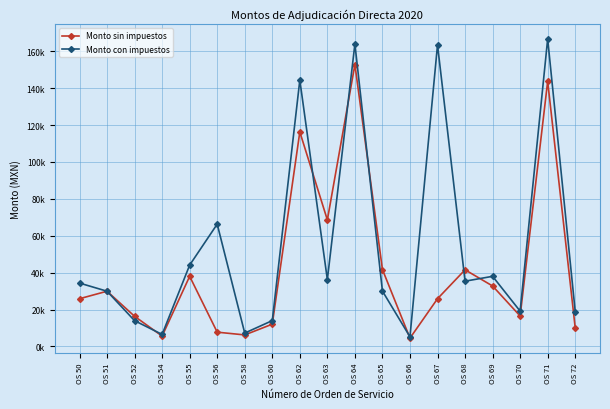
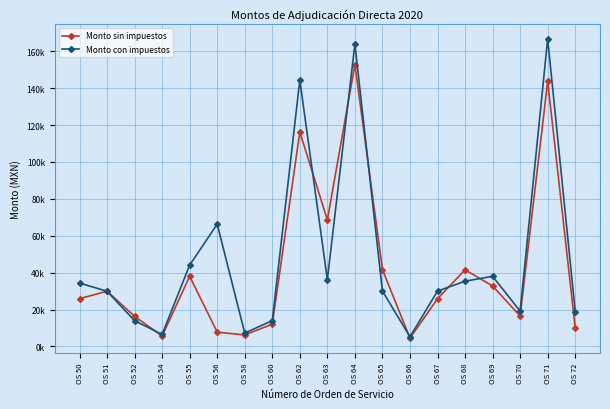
Monto con impuestos, OS 67: 163000 -> 30000
